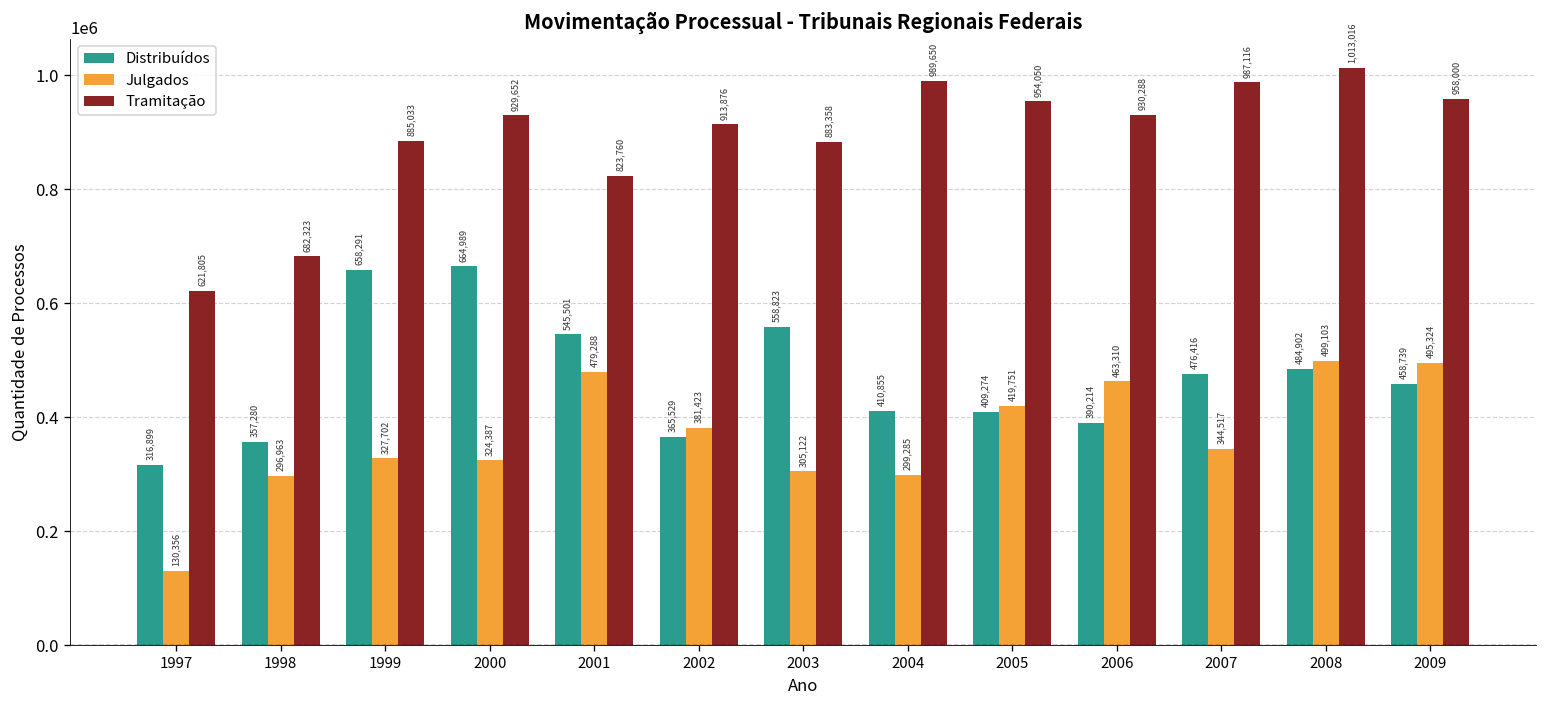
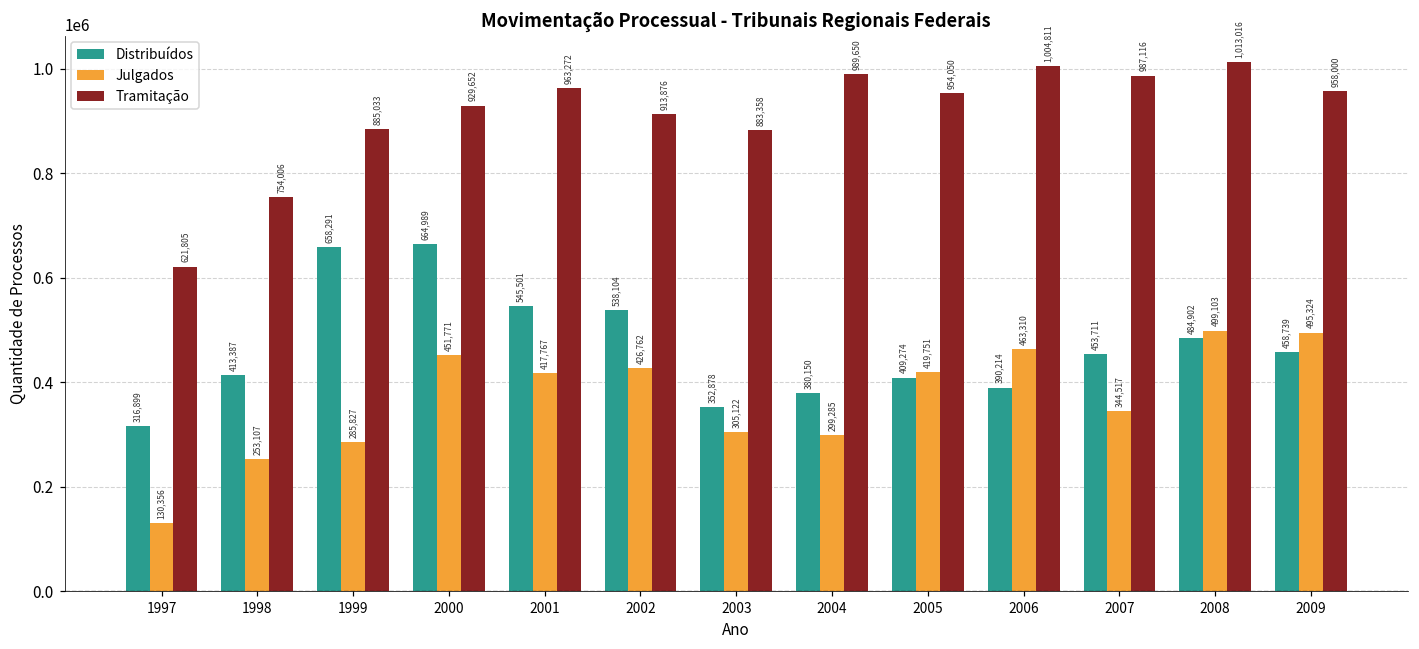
Distribuídos, 1998: 357,280 -> 413,387
Julgados, 1998: 296,963 -> 253,107
Tramitação, 1998: 682,323 -> 754,006
Julgados, 1999: 327,702 -> 285,827
Julgados, 2000: 324,387 -> 451,771
Julgados, 2001: 479,288 -> 417,767
Tramitação, 2001: 823,760 -> 963,272
Distribuídos, 2002: 365,529 -> 538,104
Julgados, 2002: 381,423 -> 426,762
Distribuídos, 2003: 558,823 -> 352,878
Distribuídos, 2004: 410,855 -> 380,150
Tramitação, 2006: 930,288 -> 1,004,811
Distribuídos, 2007: 476,416 -> 453,711
